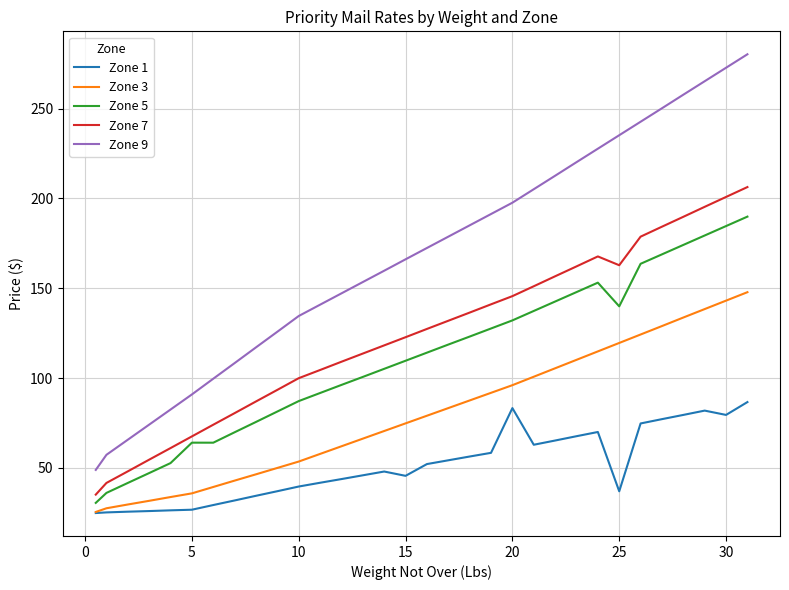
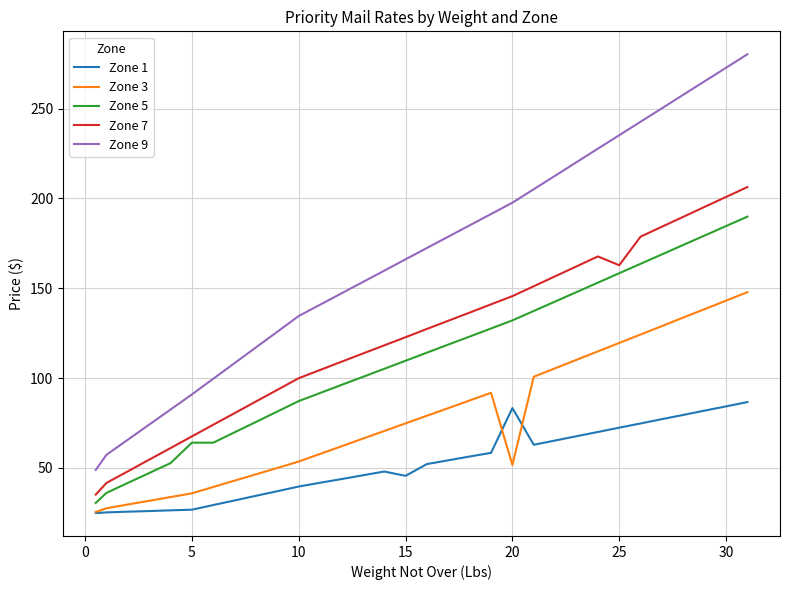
Zone 3, 20: 96 -> 52
Zone 1, 25: 37 -> 72
Zone 5, 25: 140 -> 158
Zone 1, 30: 80 -> 84
